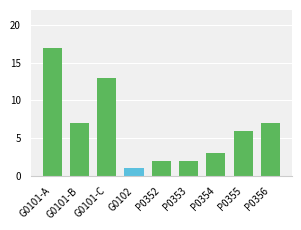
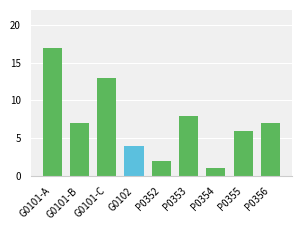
G0102: 1 -> 4
P0353: 2 -> 8
P0354: 3 -> 1
